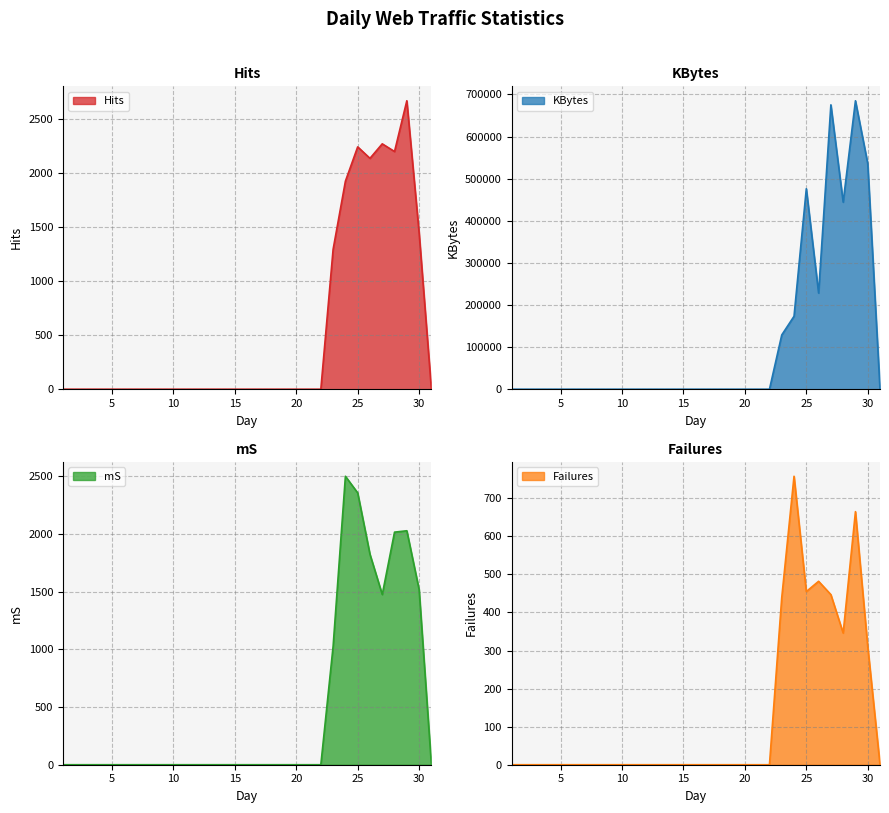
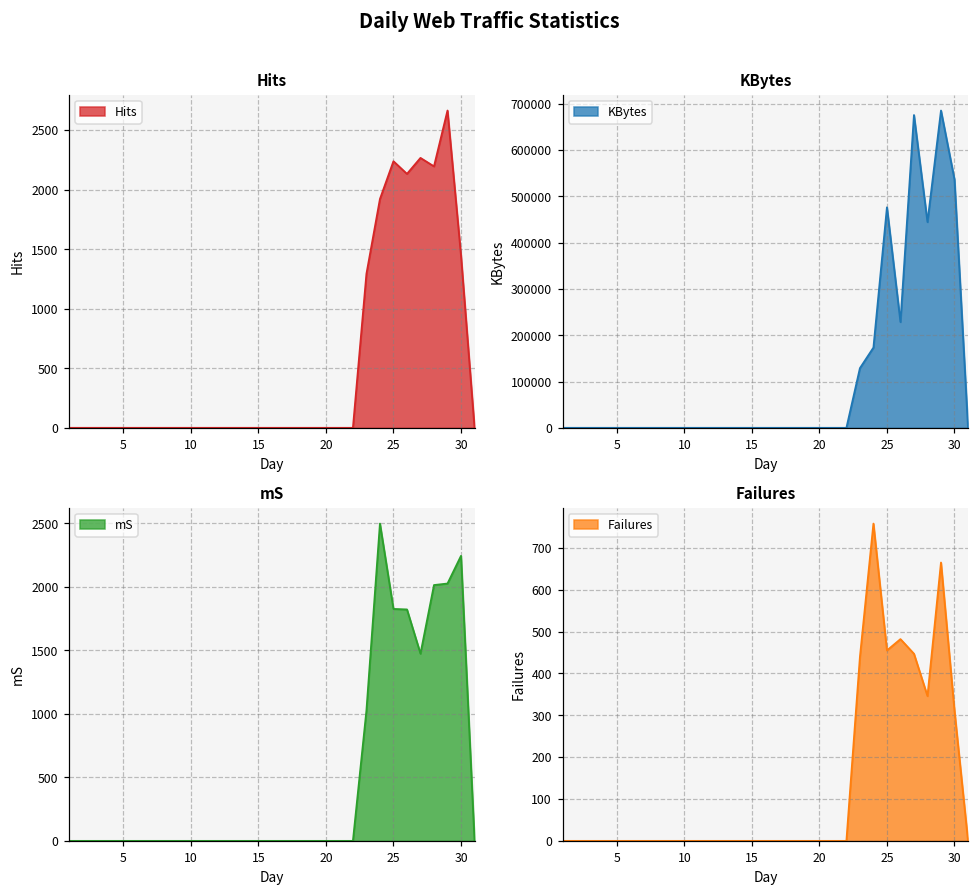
mS, 25: 2350 -> 1830
mS, 30: 1520 -> 2240
